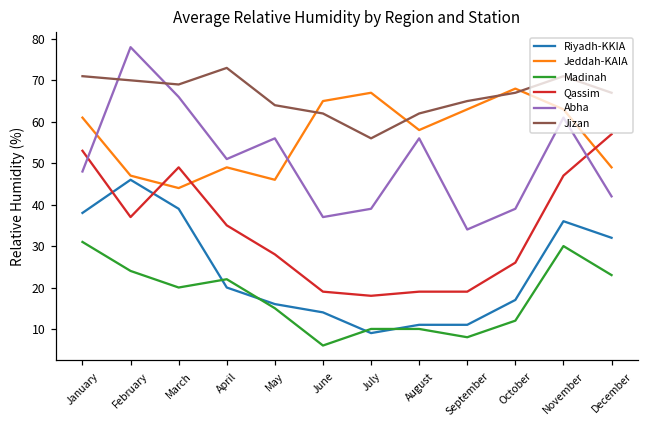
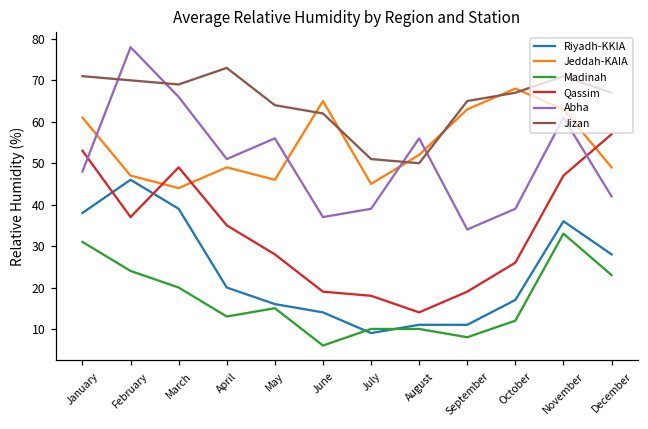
Madinah, April: 22 -> 13
Jeddah-KAIA, July: 67 -> 45
Jizan, July: 56 -> 51
Jeddah-KAIA, August: 58 -> 52
Qassim, August: 19 -> 14
Jizan, August: 62 -> 50
Madinah, November: 30 -> 33
Riyadh-KKIA, December: 32 -> 28
